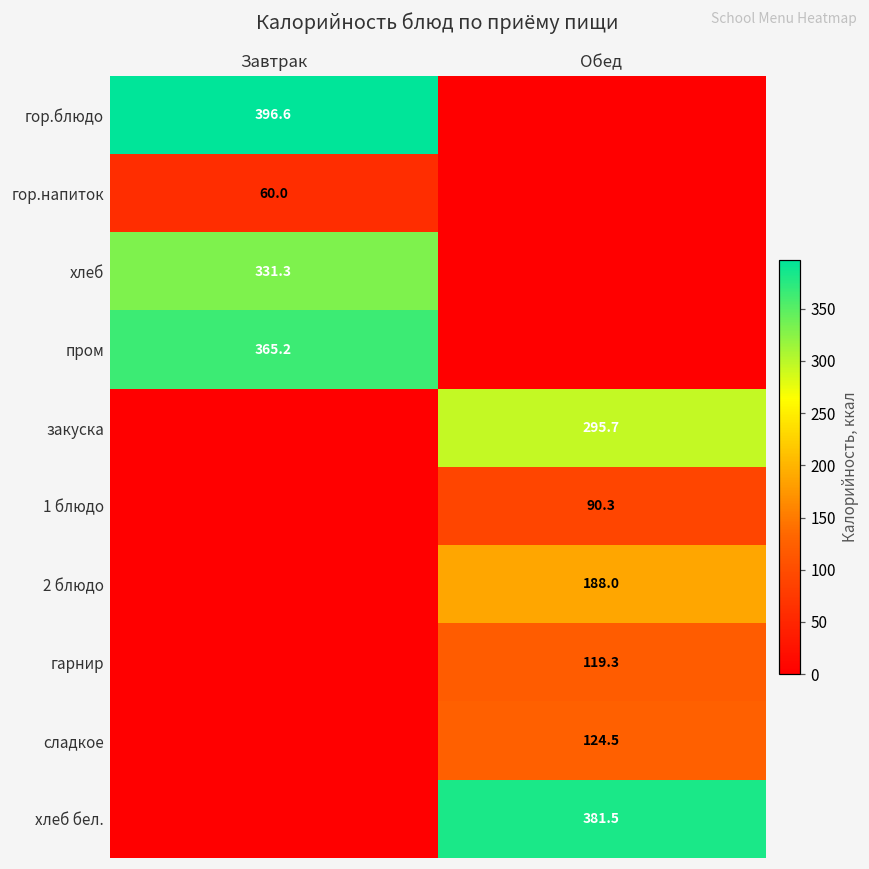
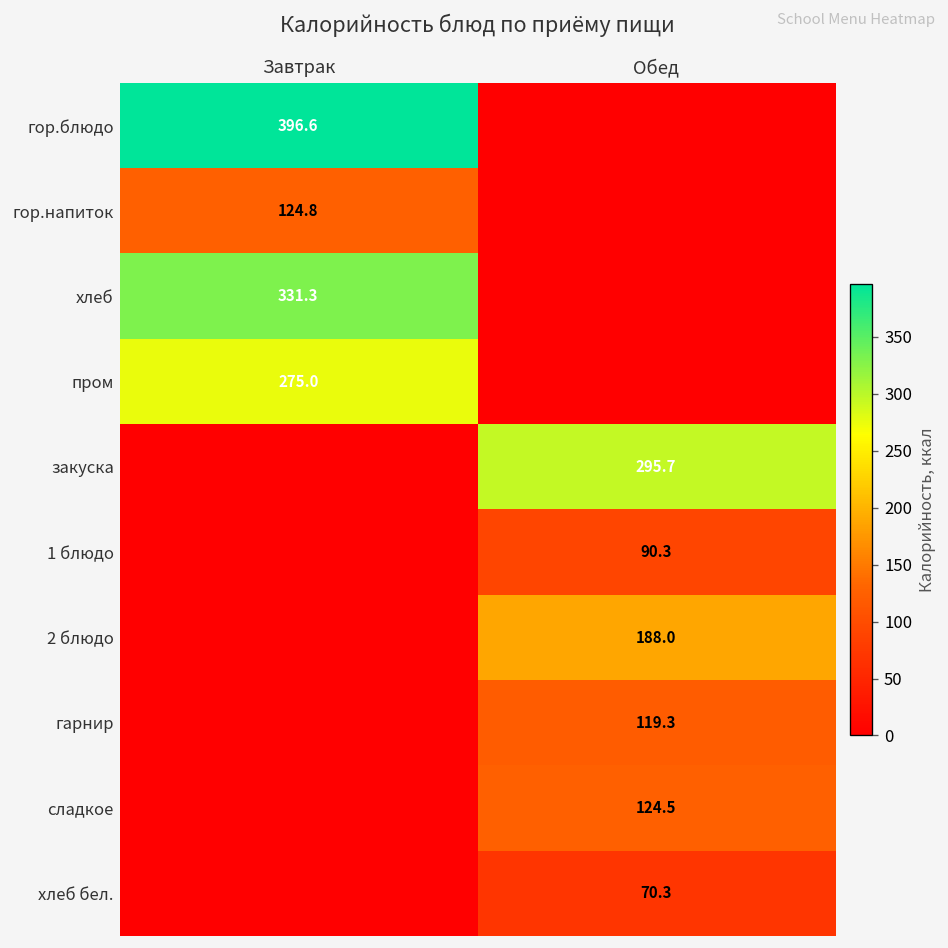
гор.напиток, Завтрак: 60.0 -> 124.8
пром, Завтрак: 365.2 -> 275.0
хлеб бел., Обед: 381.5 -> 70.3
